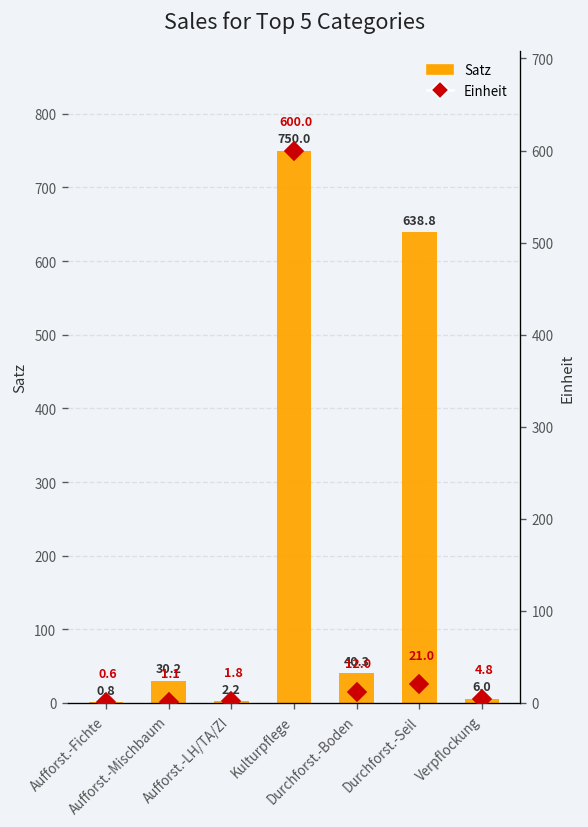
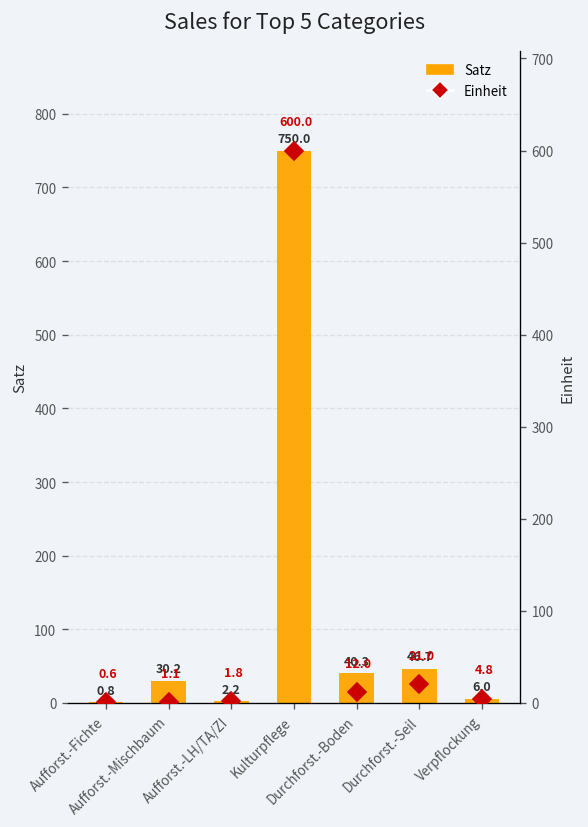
Satz, Durchforst.-Seil: 638.8 -> 46.7
